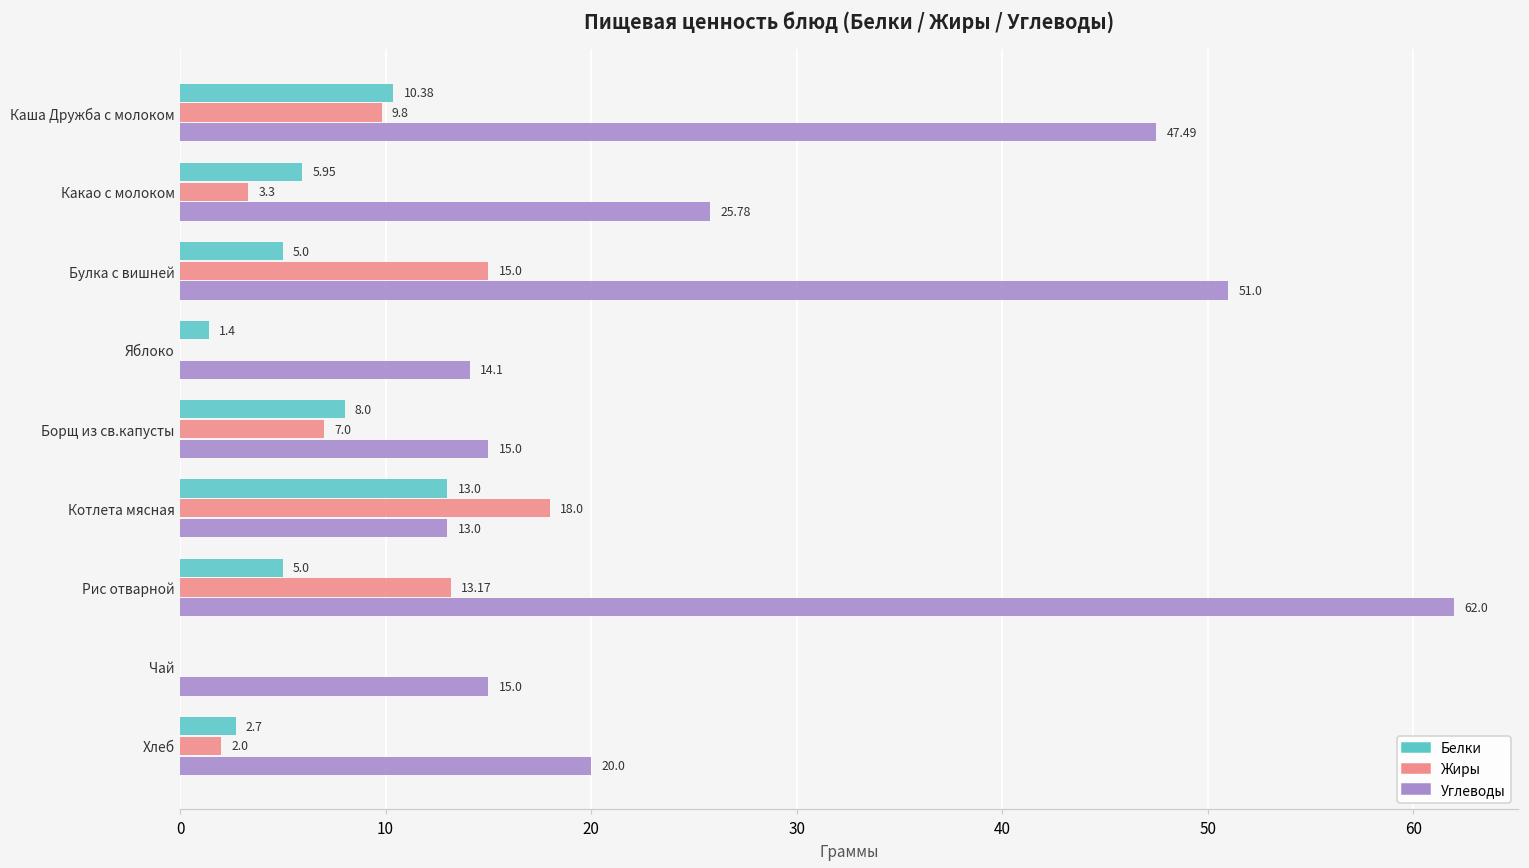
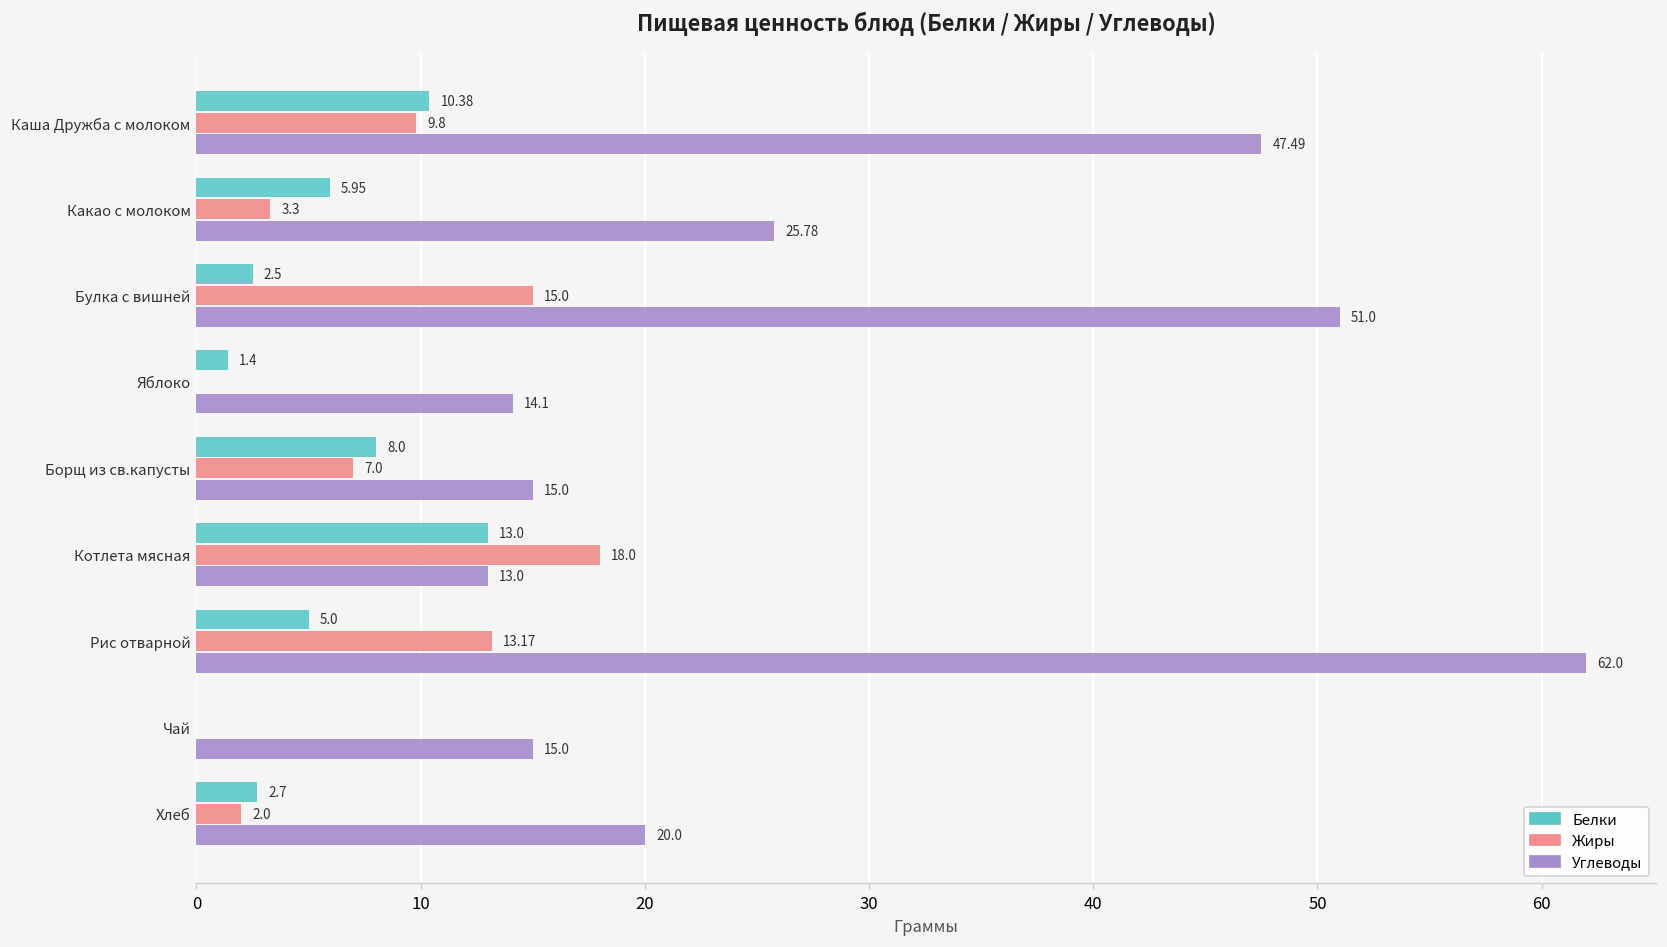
Белки, Булка с вишней: 5.0 -> 2.5
